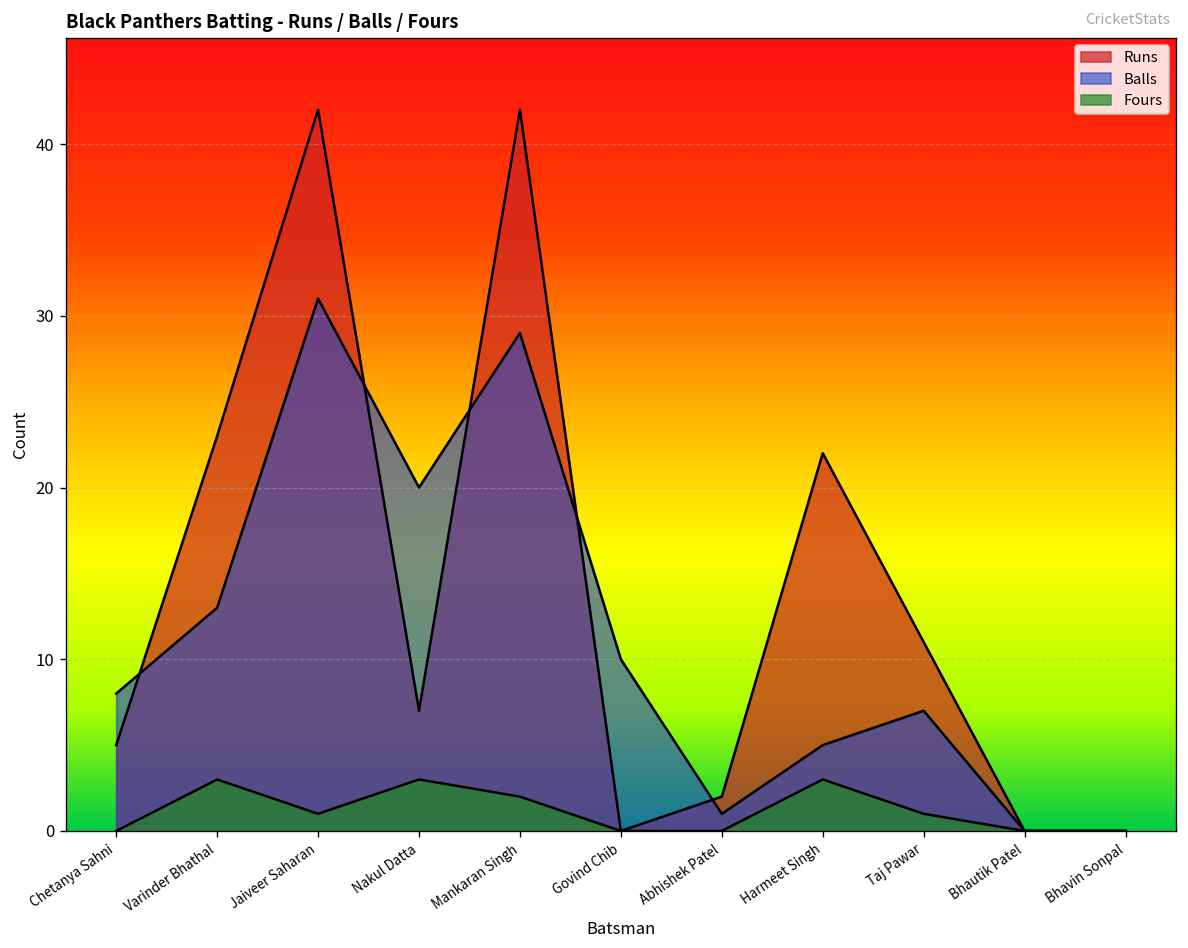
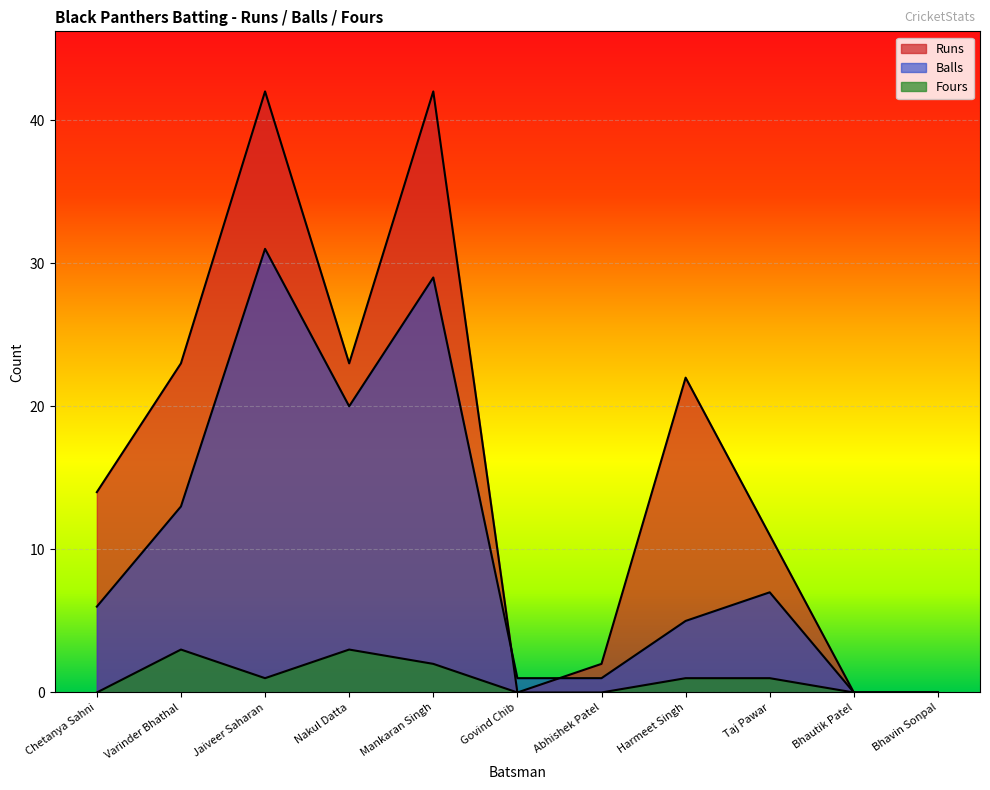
Runs, Chetanya Sahni: 5 -> 14
Balls, Chetanya Sahni: 8 -> 6
Runs, Nakul Datta: 7 -> 23
Balls, Govind Chib: 10 -> 1
Fours, Harmeet Singh: 3 -> 1
